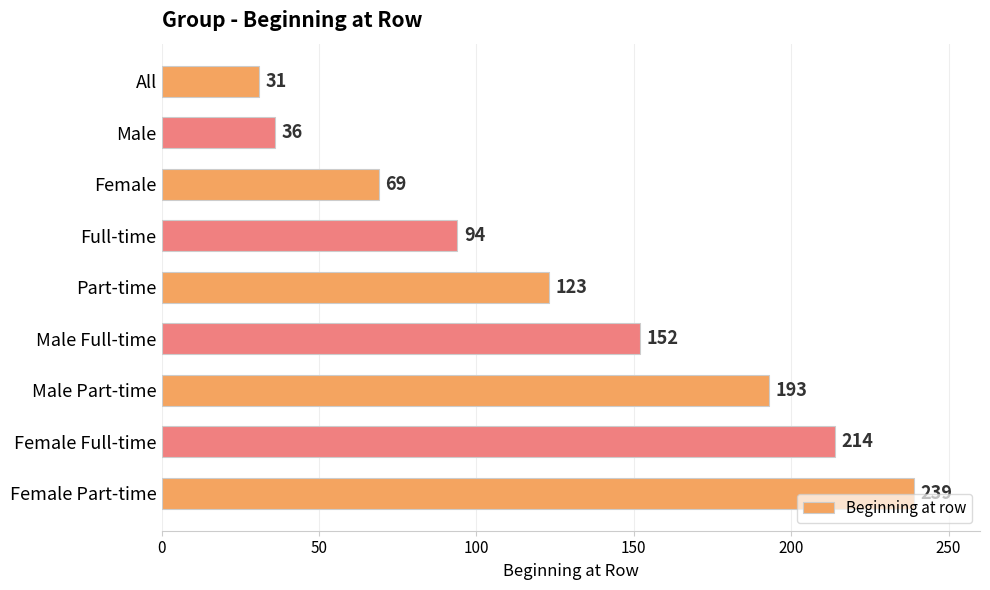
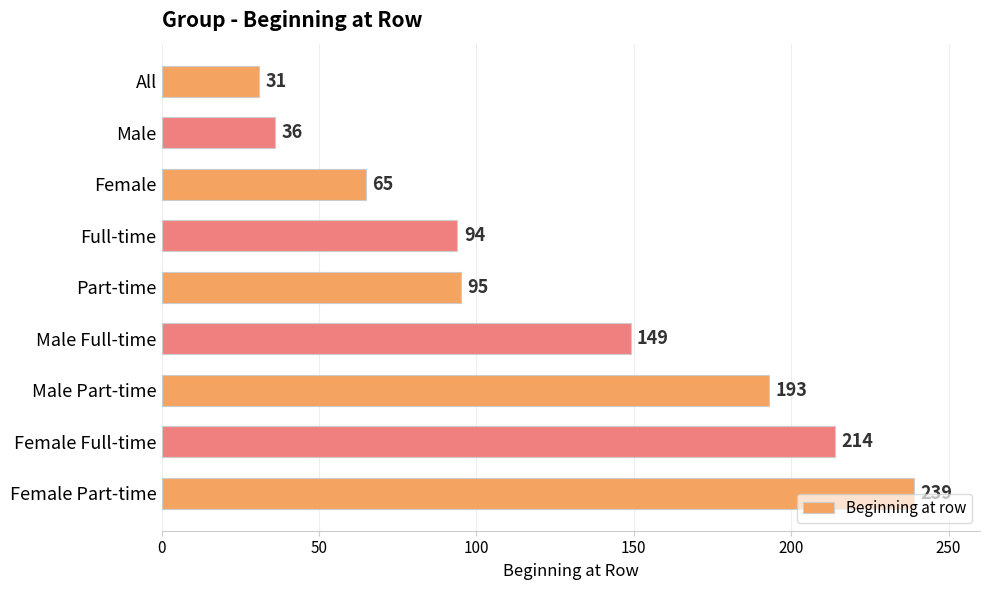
Female: 69 -> 65
Part-time: 123 -> 95
Male Full-time: 152 -> 149
